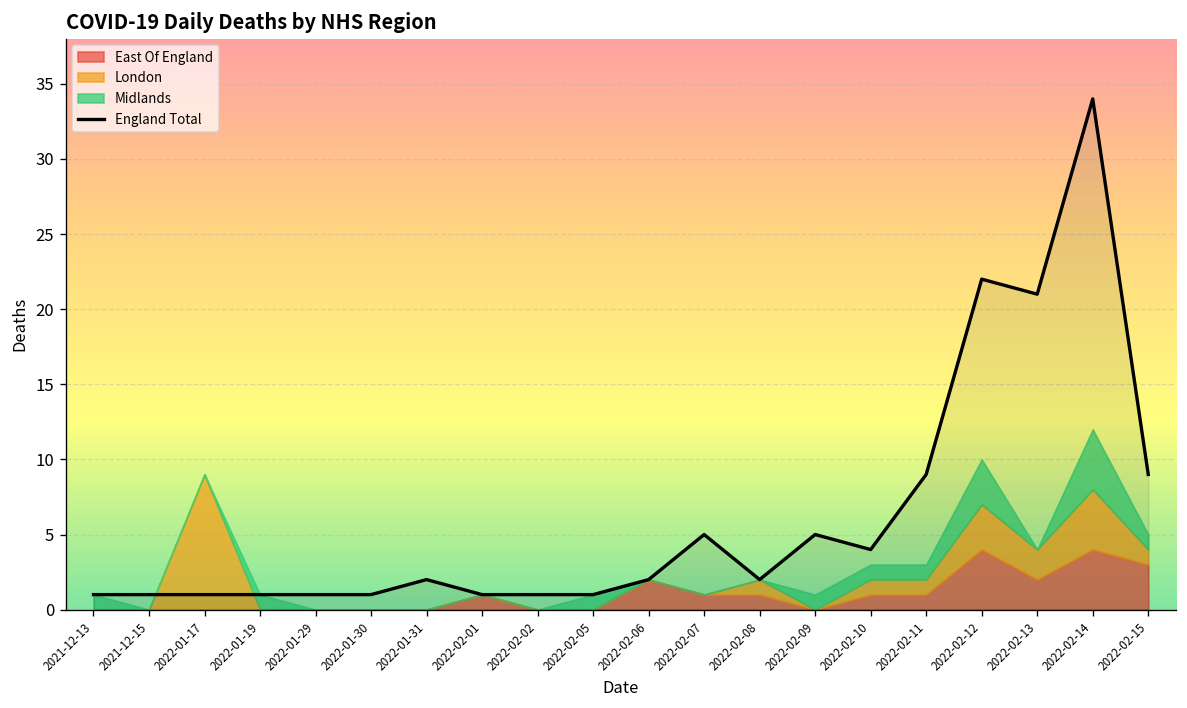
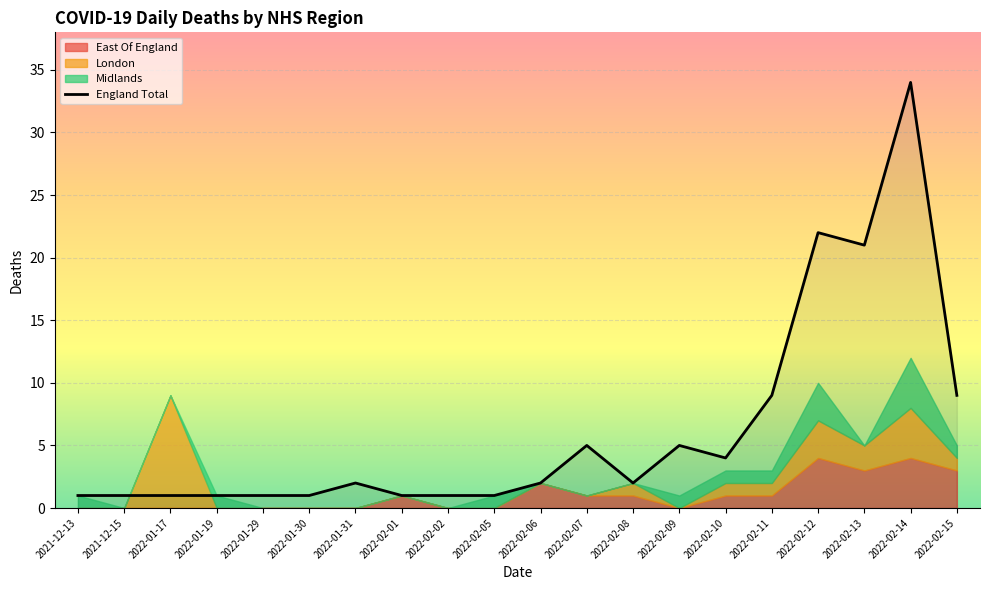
East Of England, 2022-02-13: 2 -> 3
